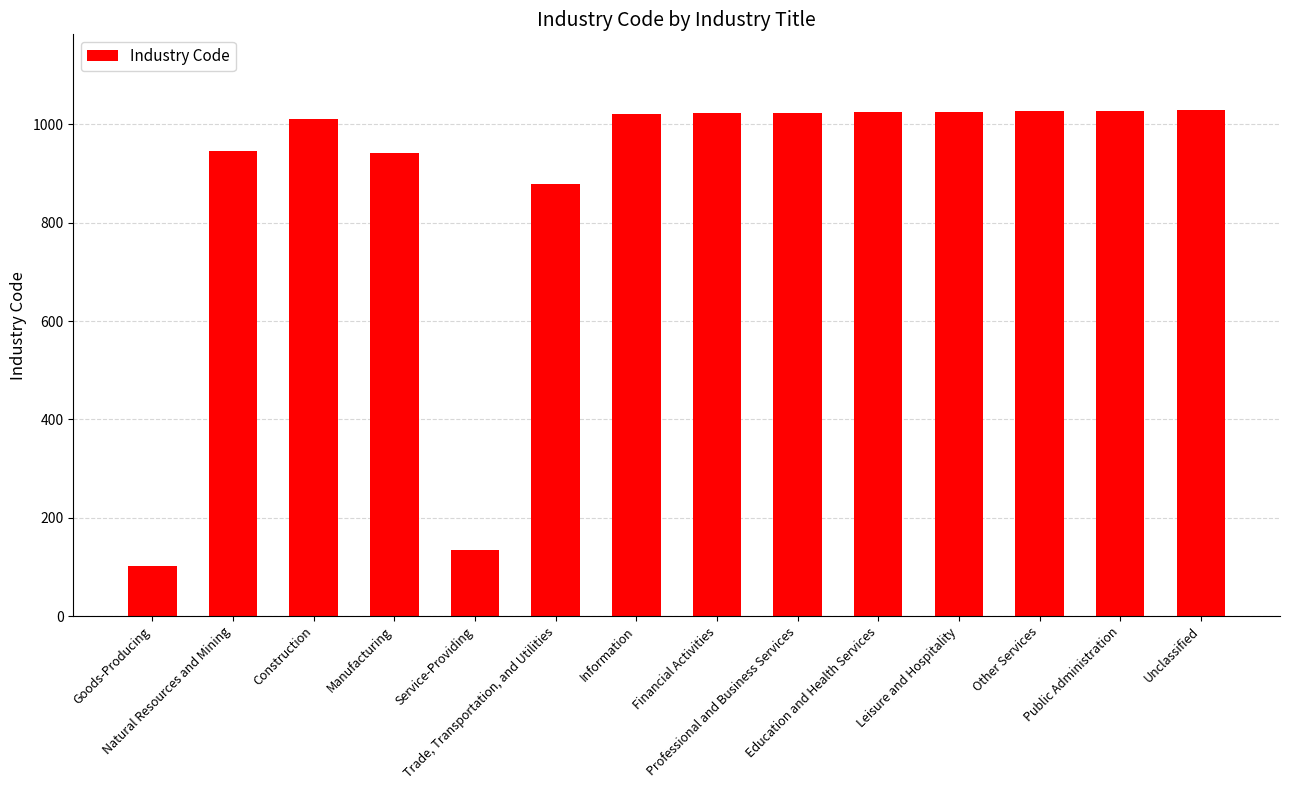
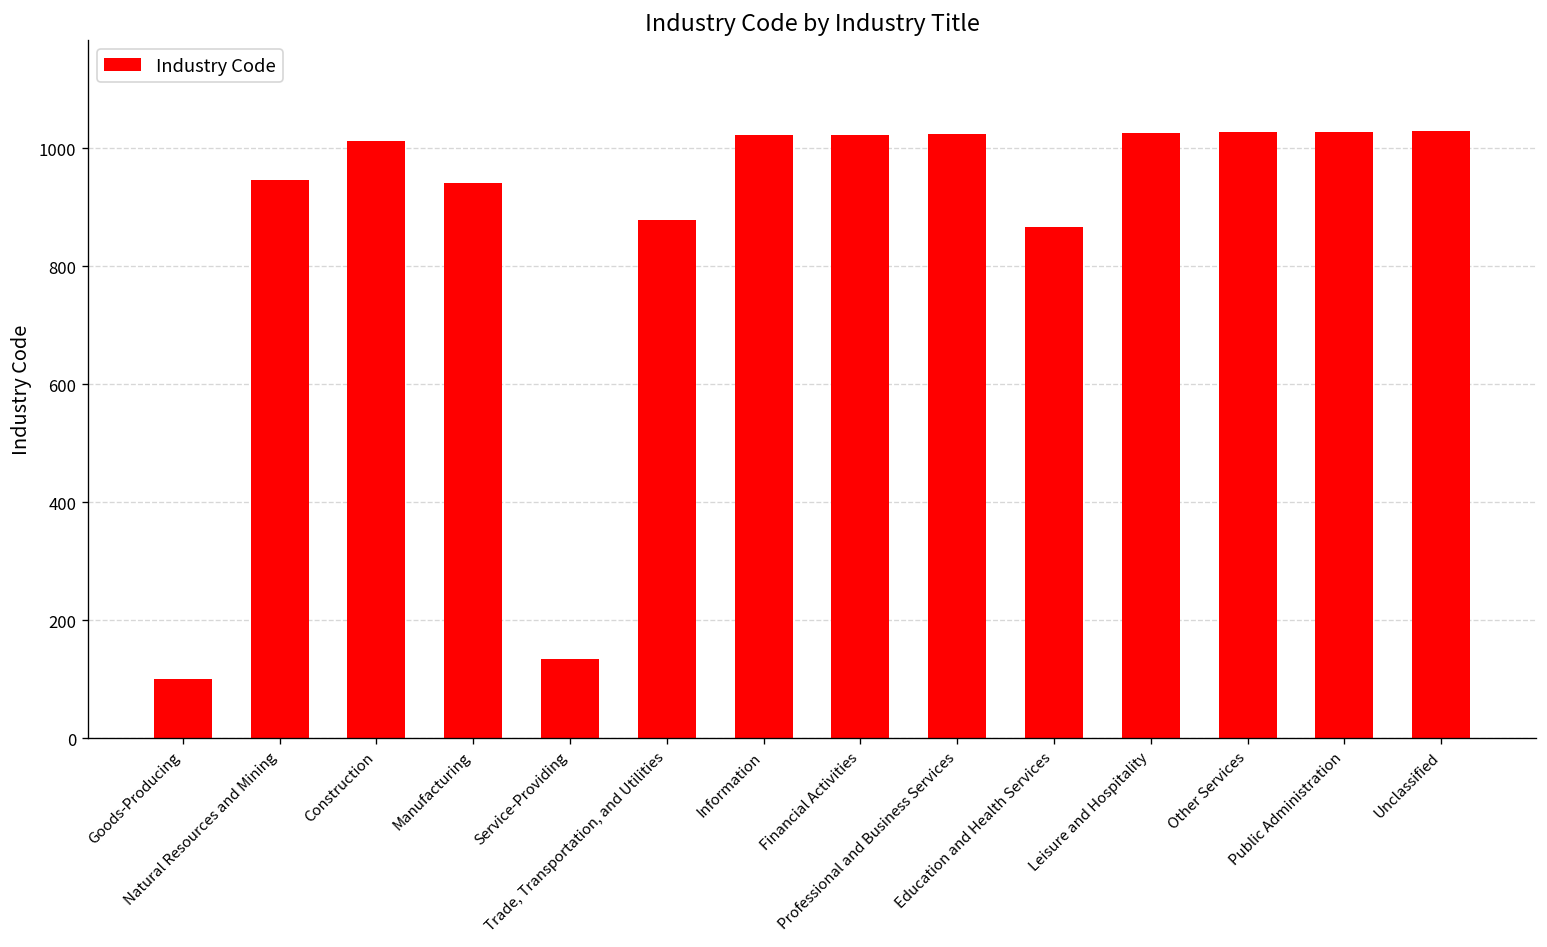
Education and Health Services: 1030 -> 870
